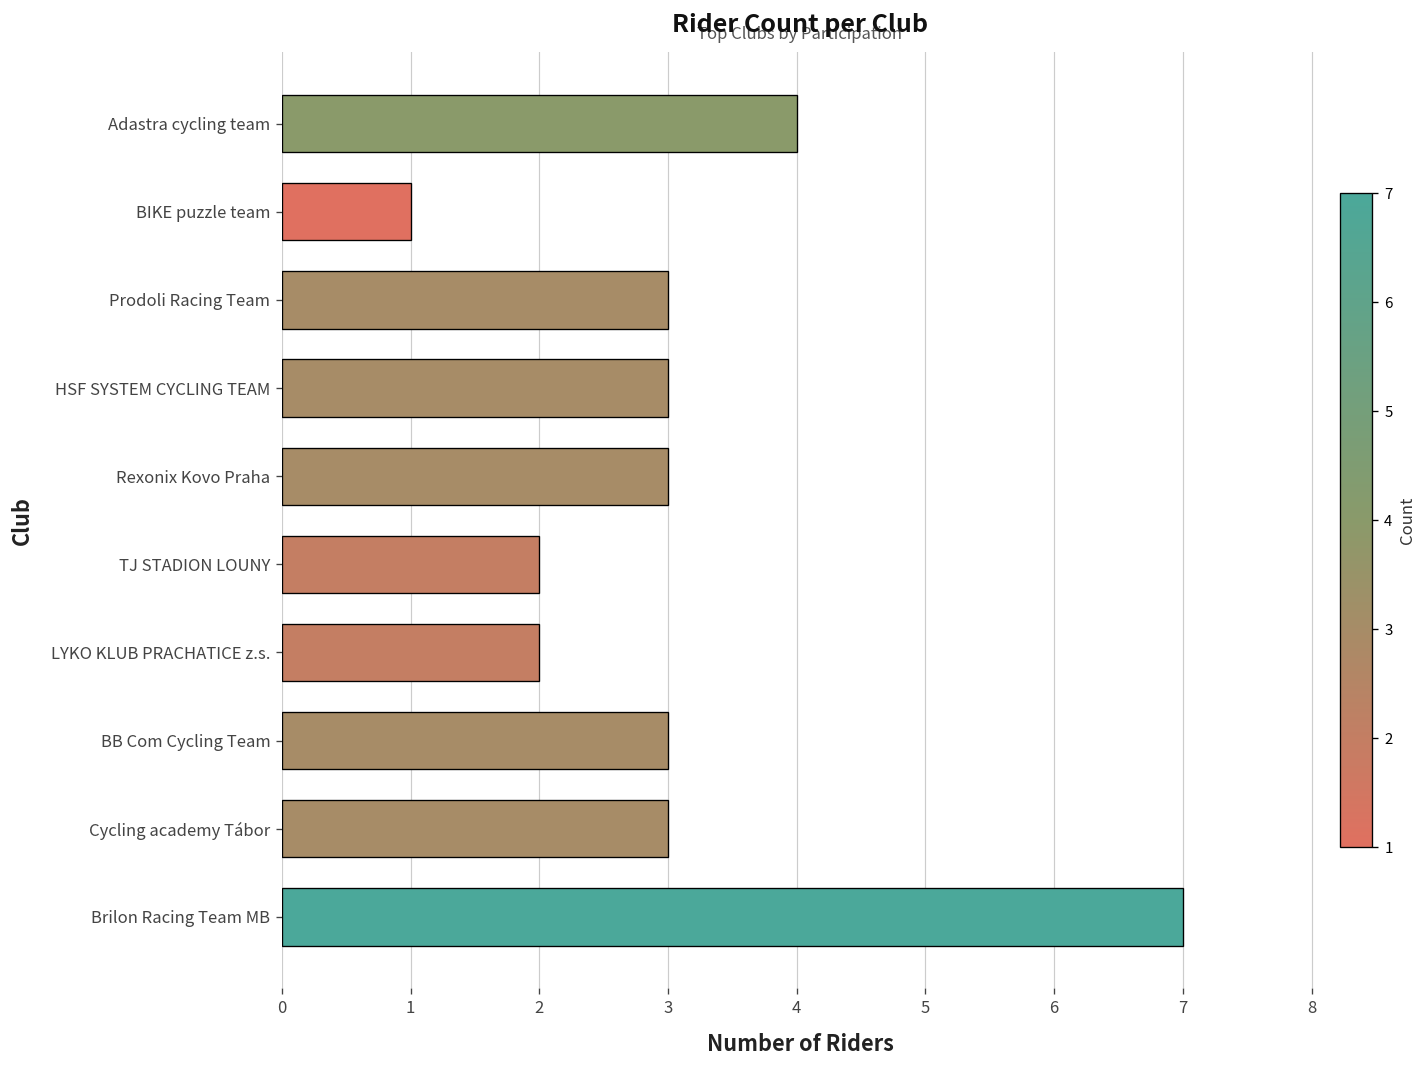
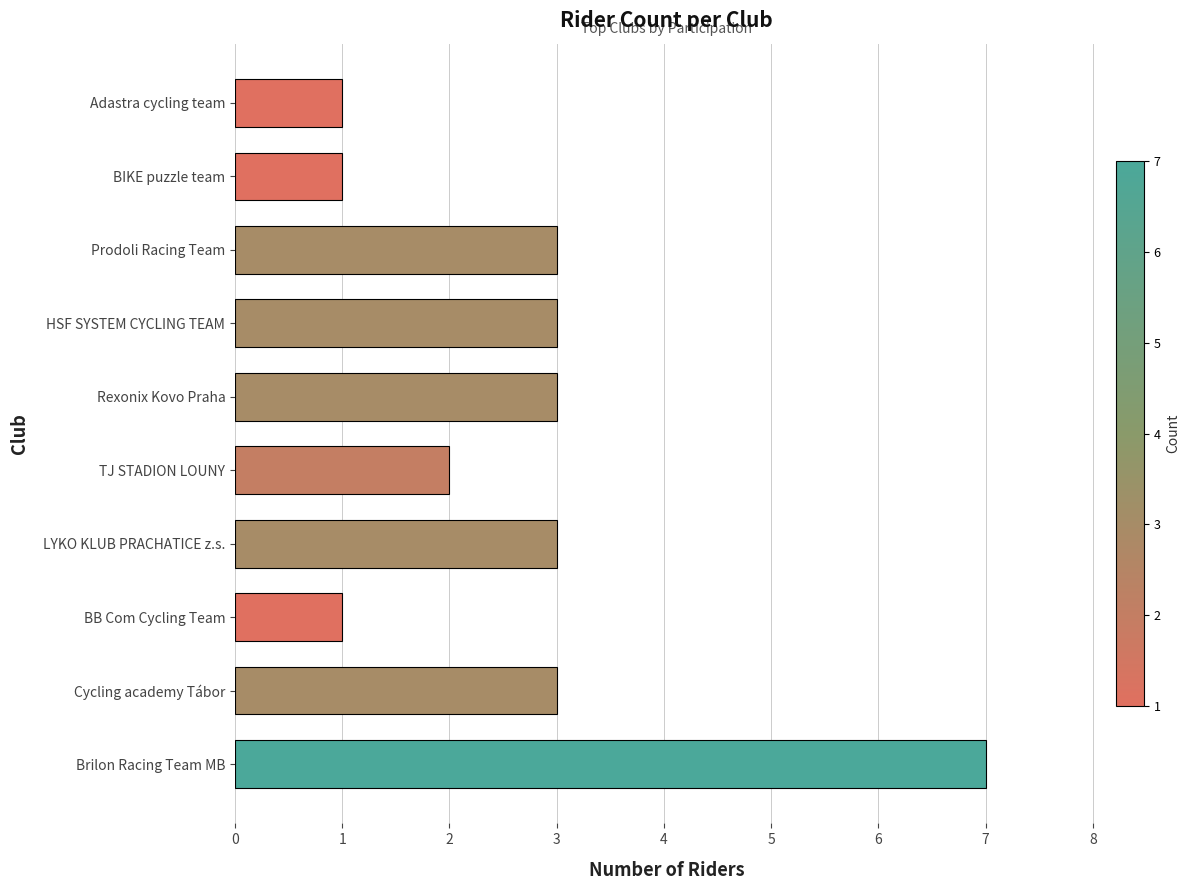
Adastra cycling team: 4 -> 1
LYKO KLUB PRACHATICE z.s.: 2 -> 3
BB Com Cycling Team: 3 -> 1
